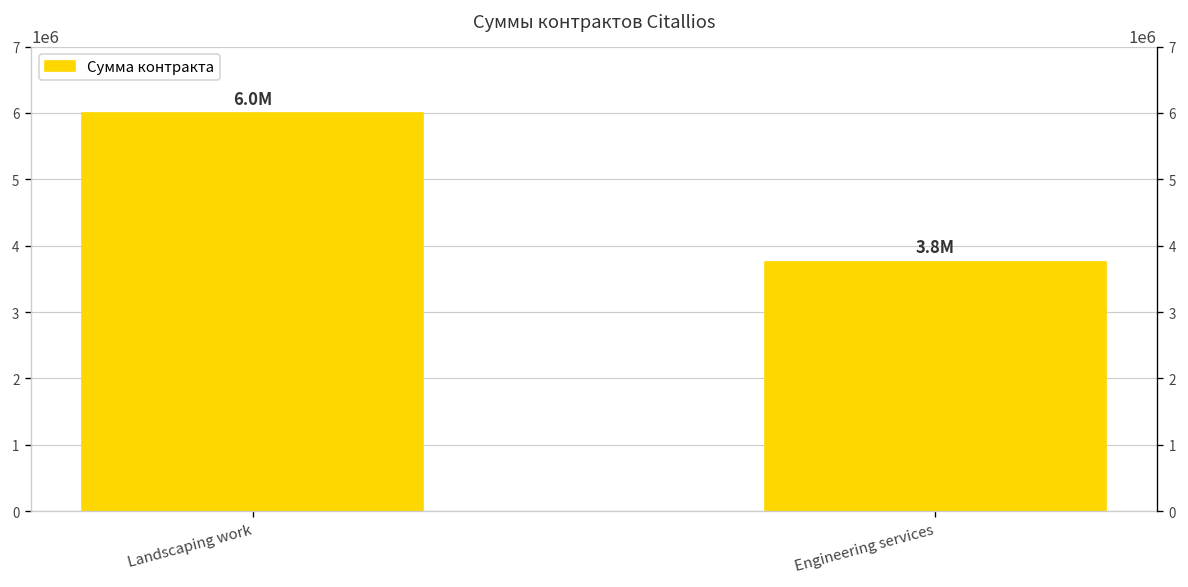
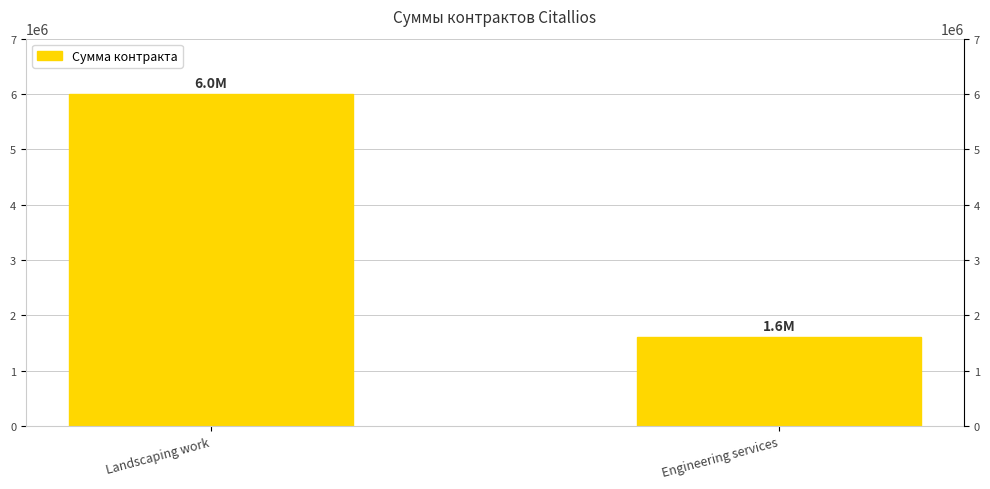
Engineering services: 3.8M -> 1.6M
